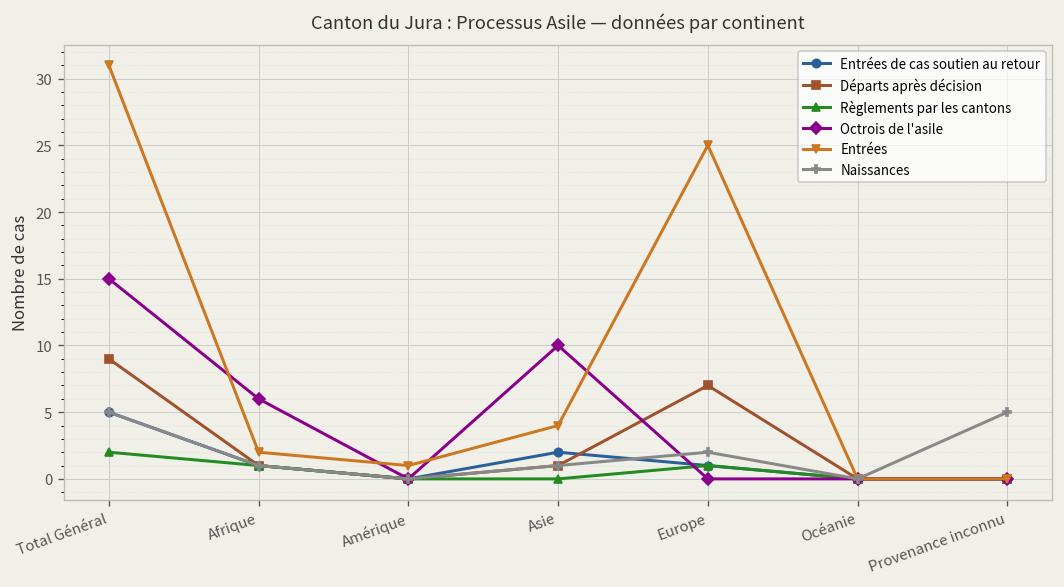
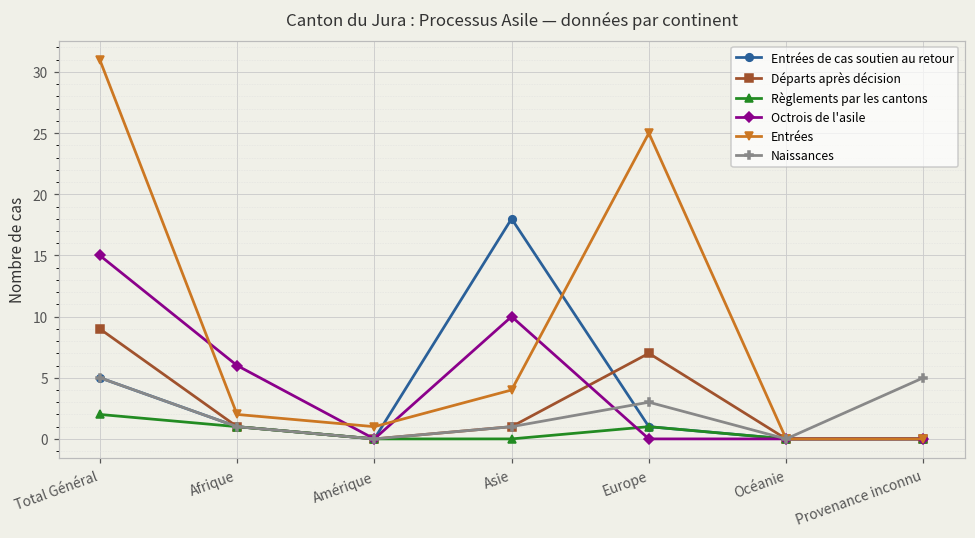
Entrées de cas soutien au retour, Asie: 2 -> 18
Naissances, Europe: 2 -> 3
